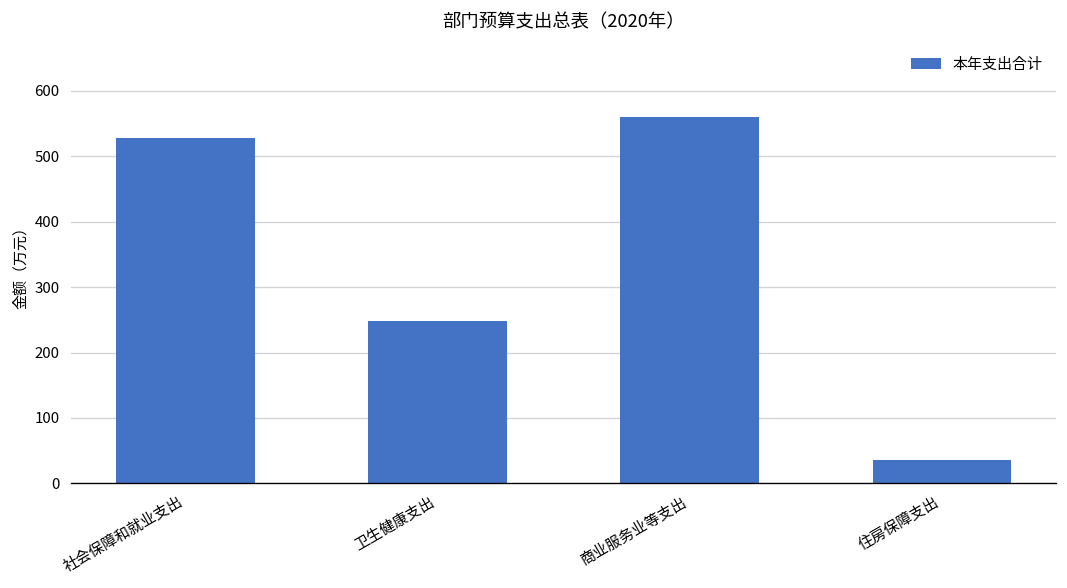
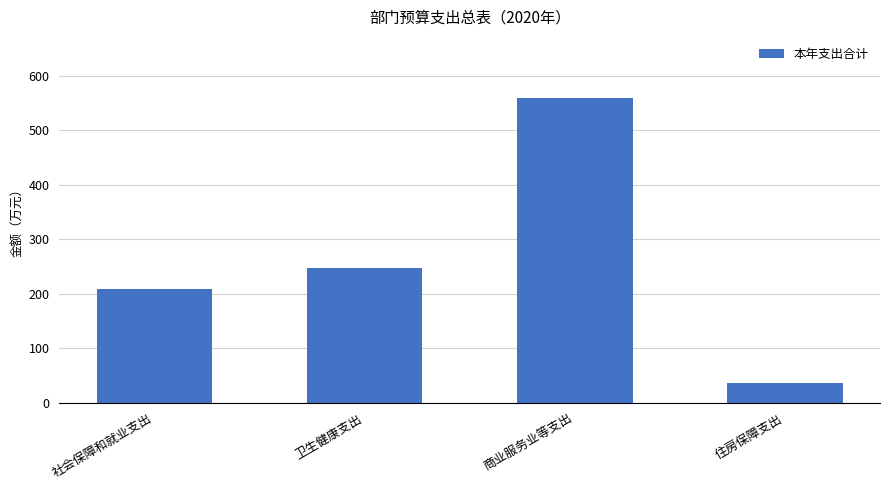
社会保障和就业支出: 530 -> 210
